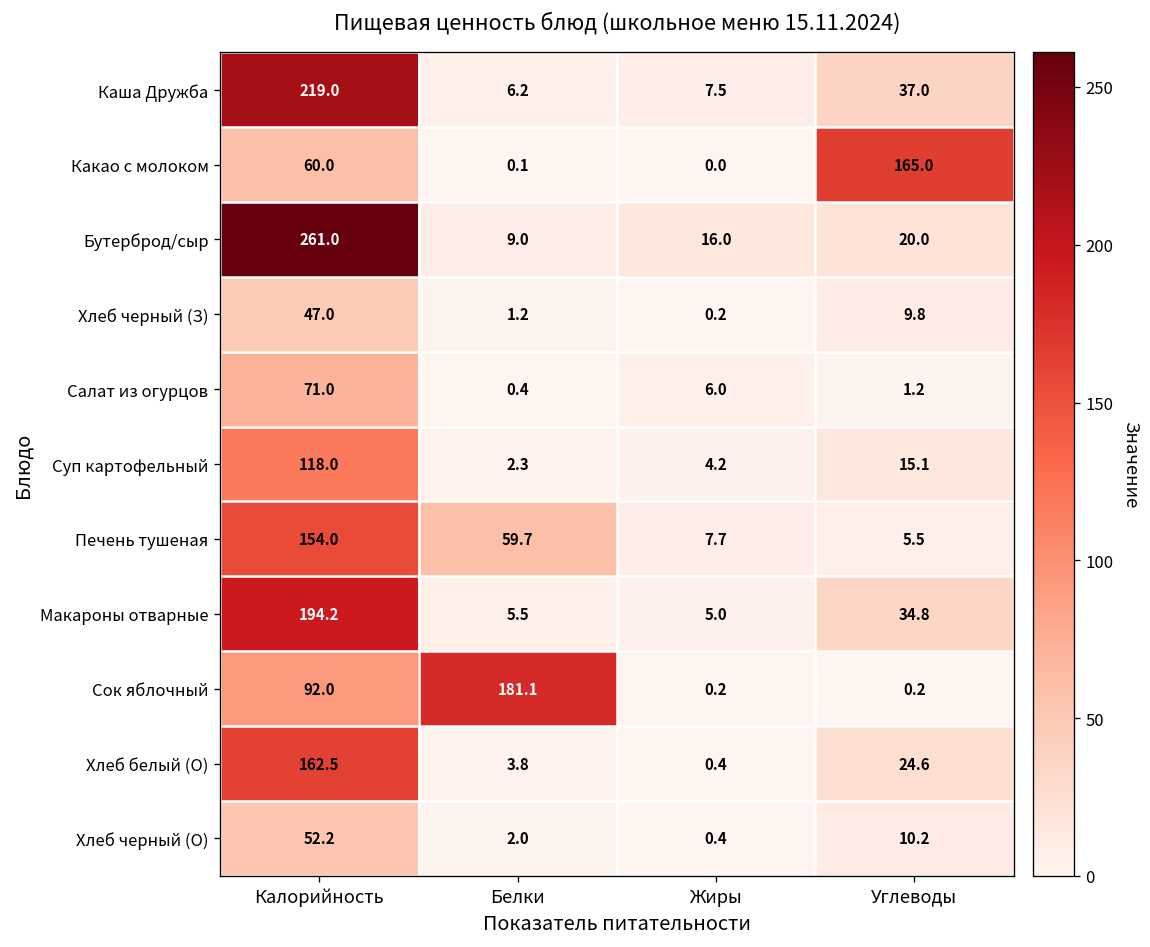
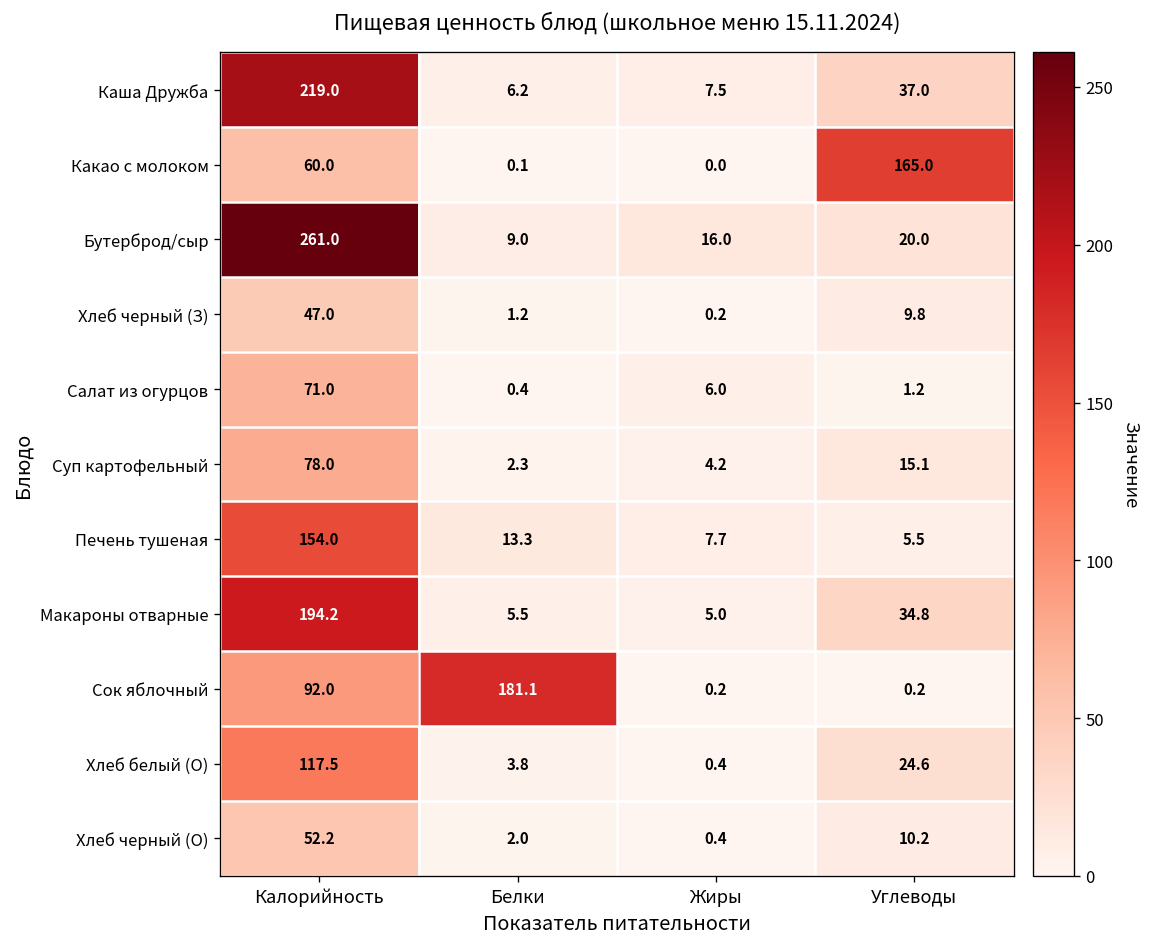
Суп картофельный, Калорийность: 118.0 -> 78.0
Печень тушеная, Белки: 59.7 -> 13.3
Хлеб белый (О), Калорийность: 162.5 -> 117.5
